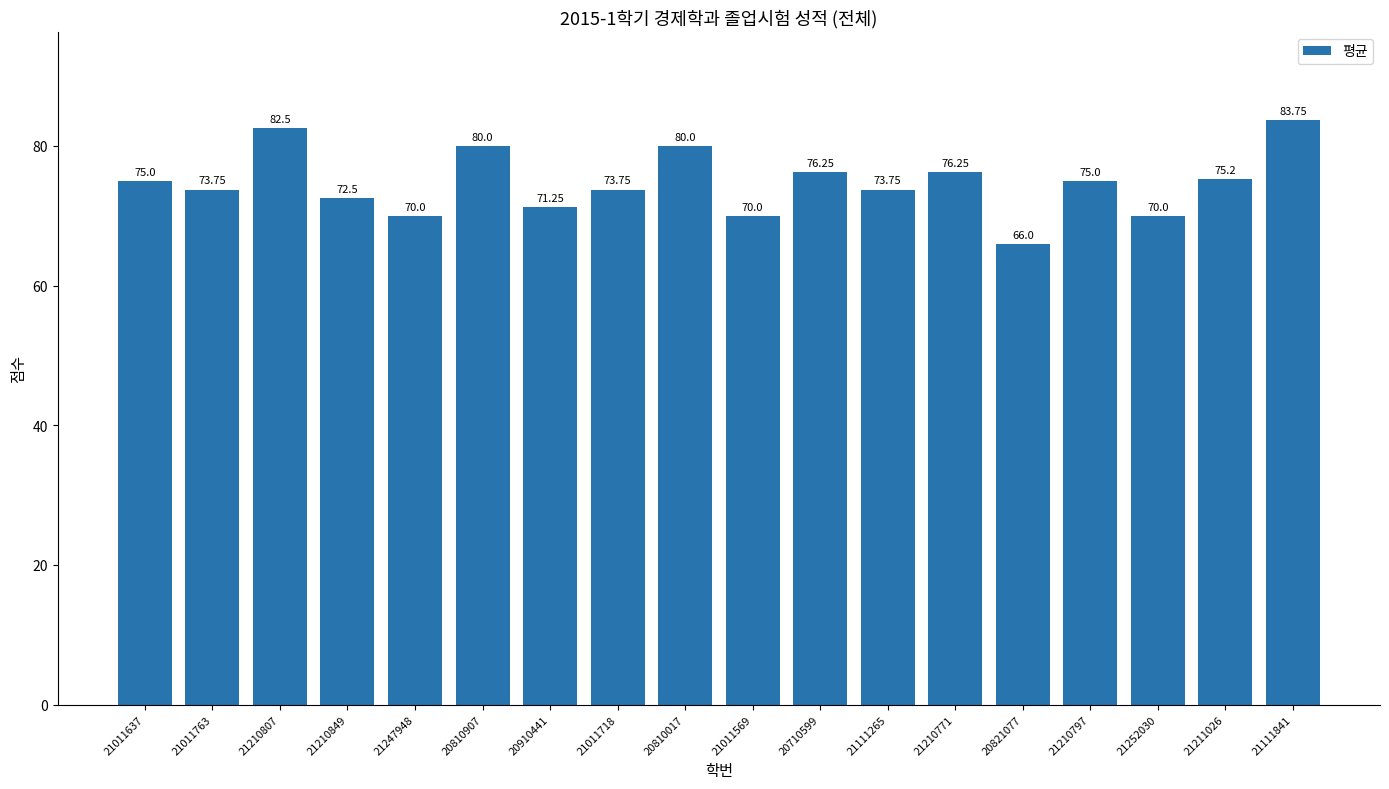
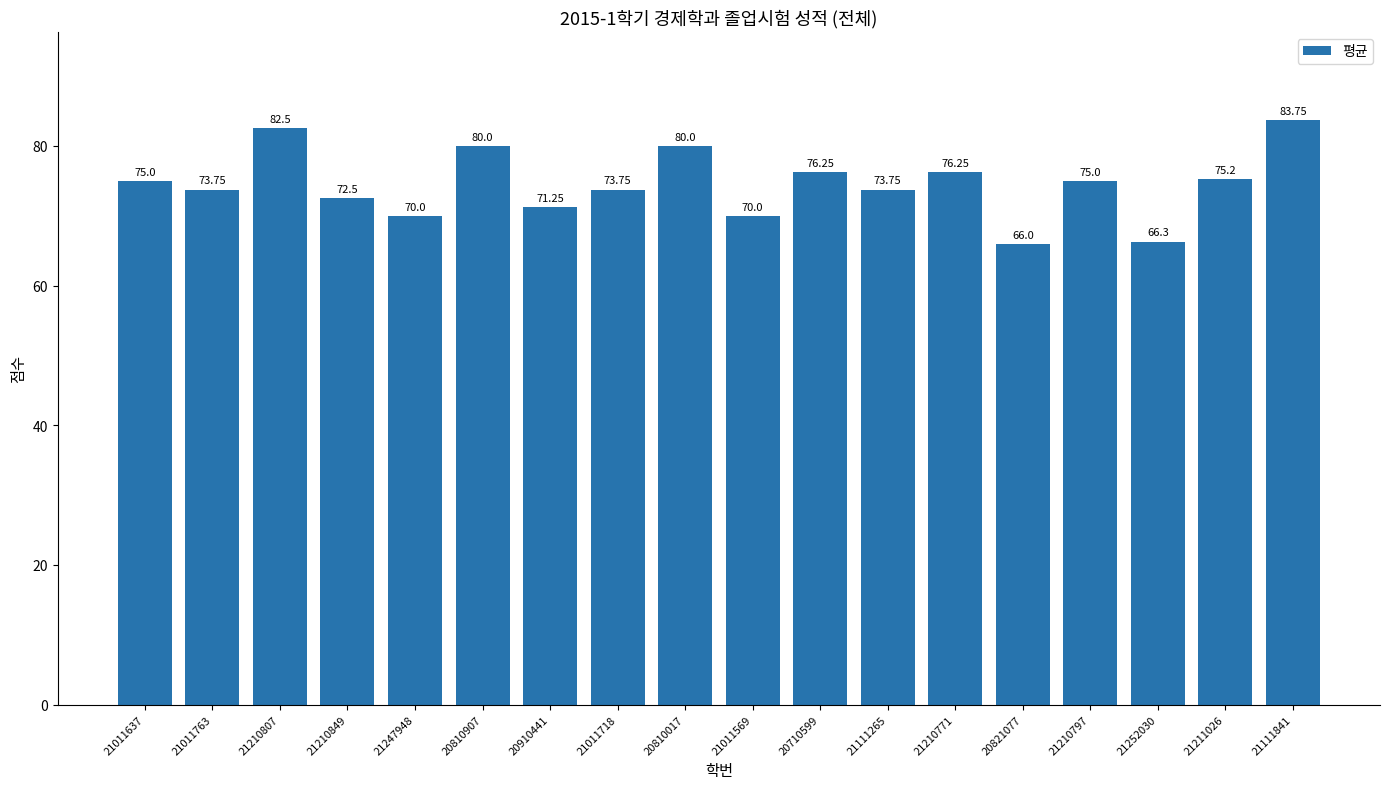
21252030: 70.0 -> 66.3
